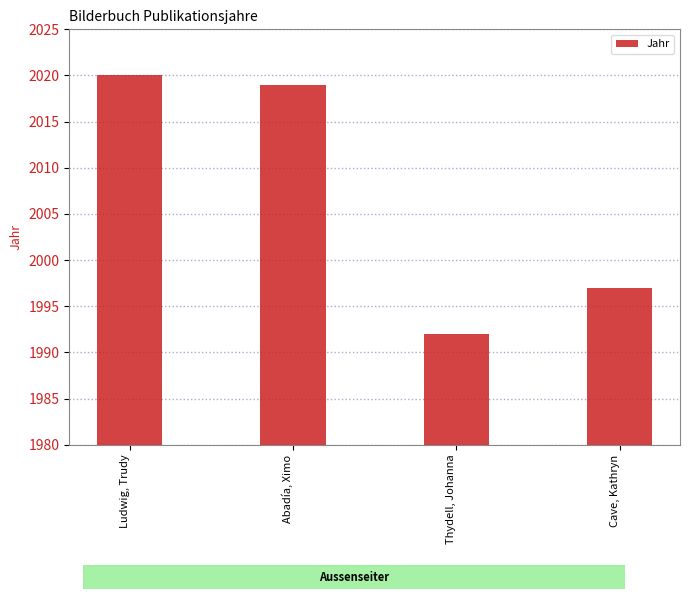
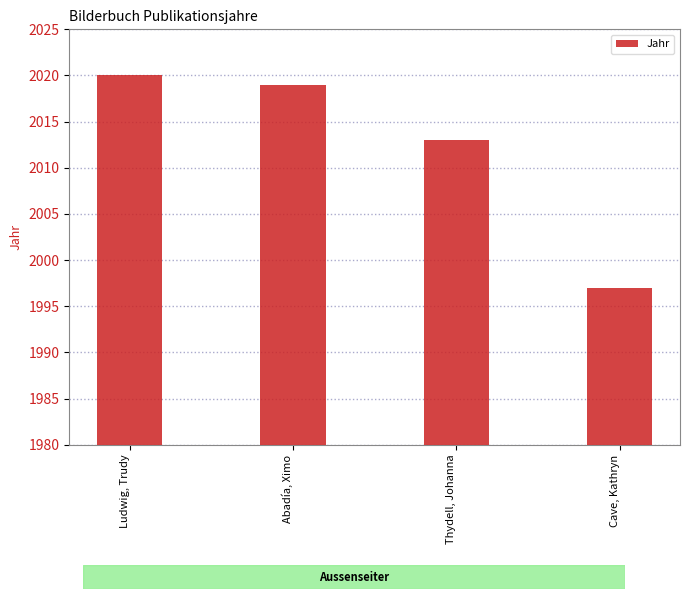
Thydell, Johanna: 1992 -> 2013
